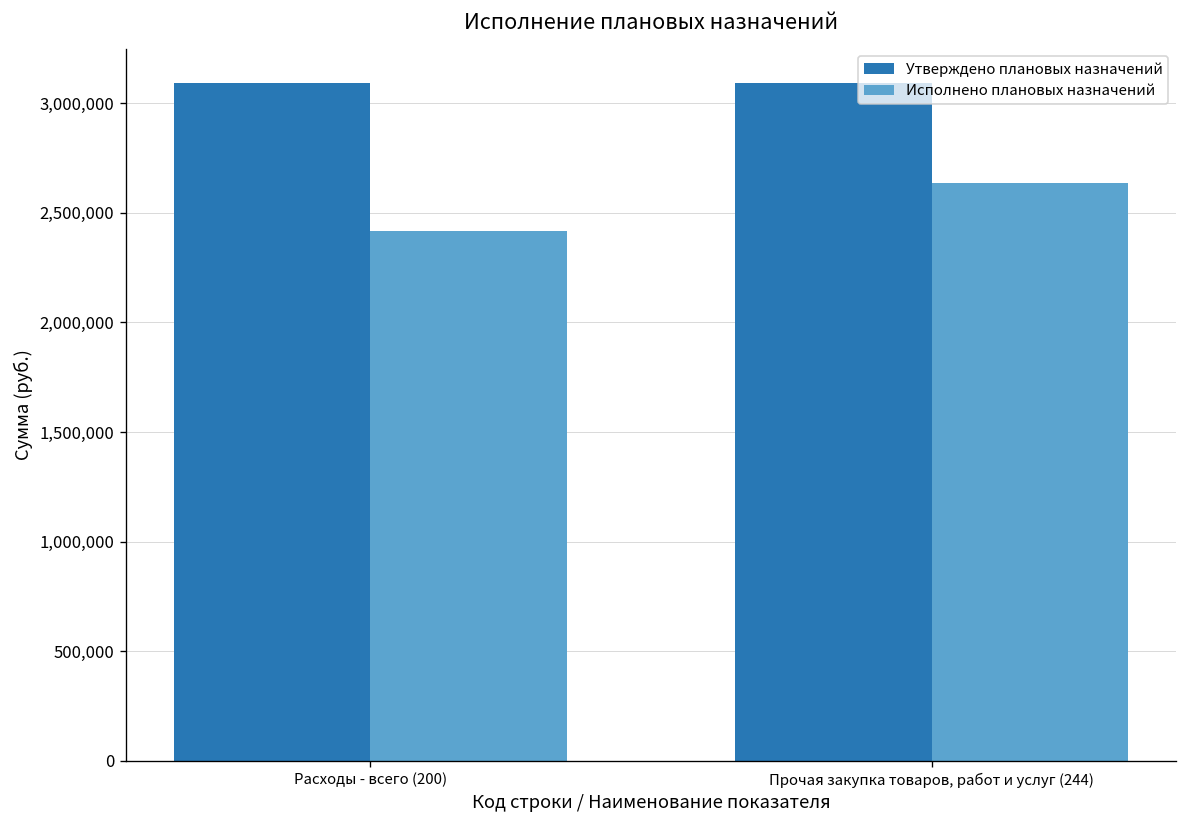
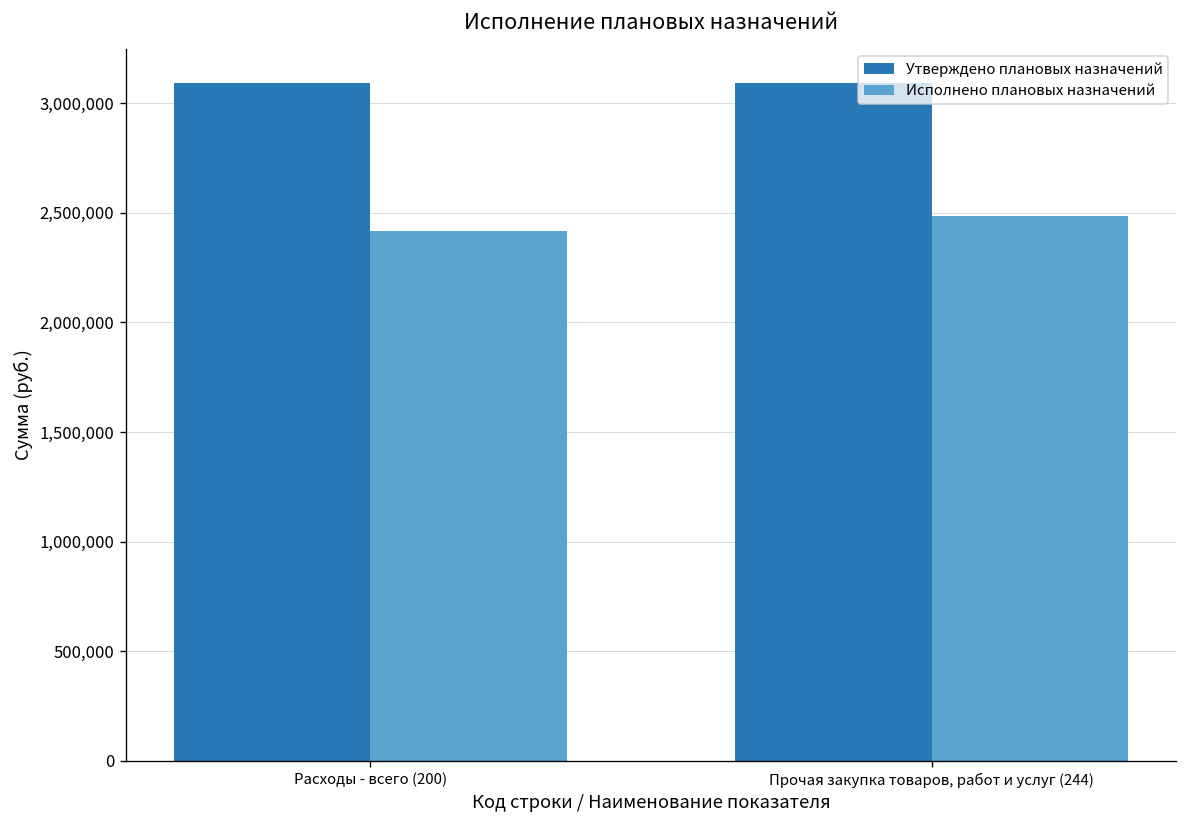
Исполнено плановых назначений, Прочая закупка товаров, работ и услуг (244): 2,640,000 -> 2,490,000
